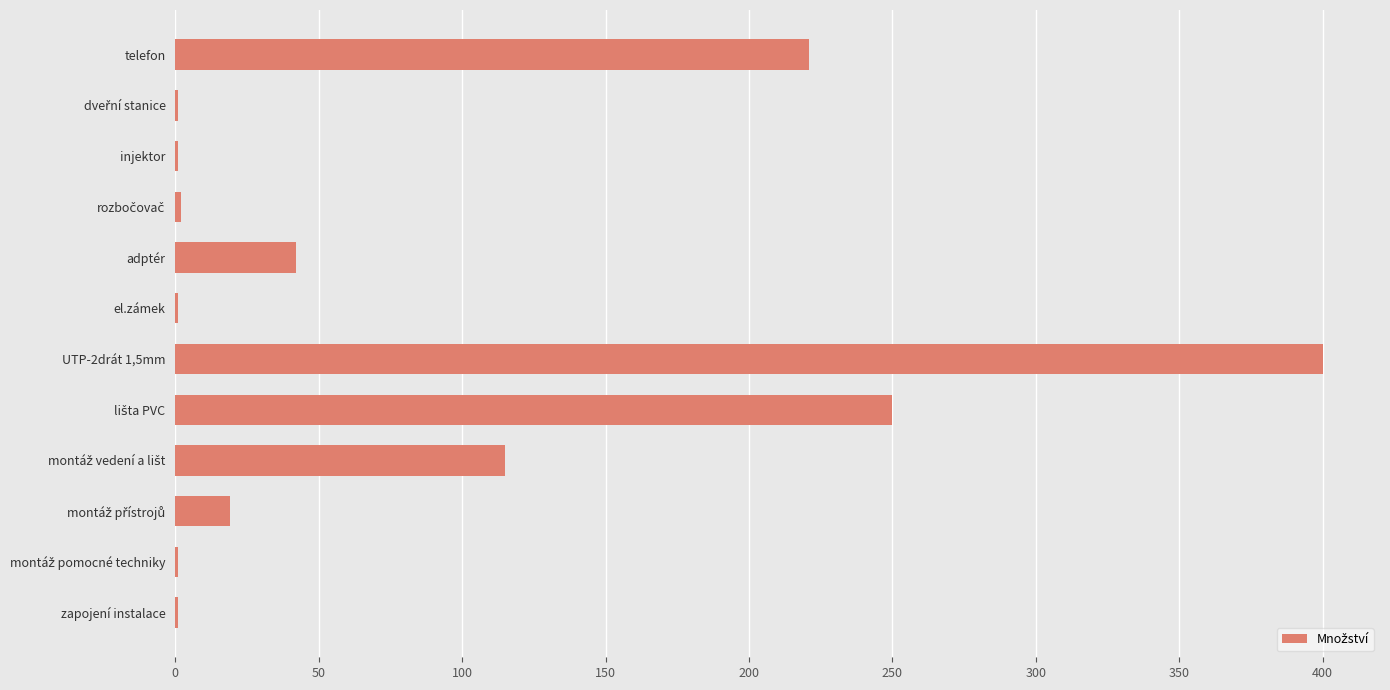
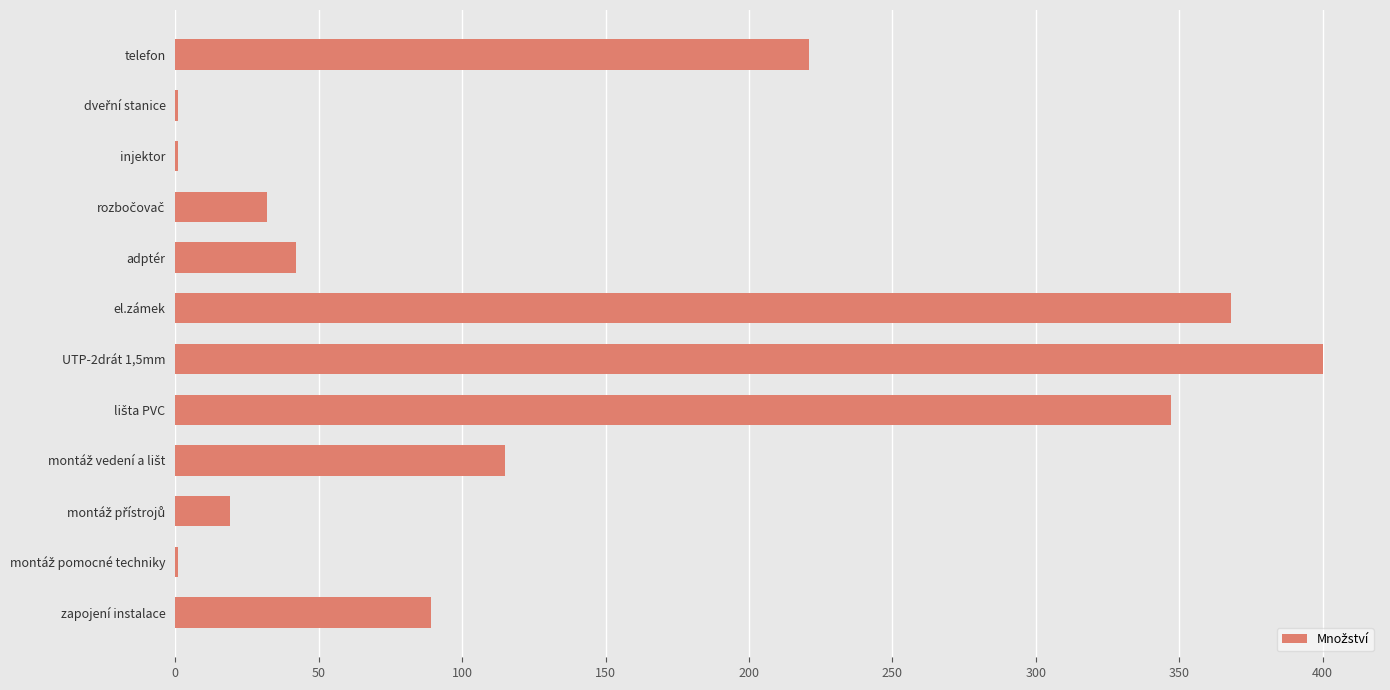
rozbočovač: 2 -> 32
el.zámek: 1 -> 368
lišta PVC: 250 -> 347
zapojení instalace: 1 -> 89
